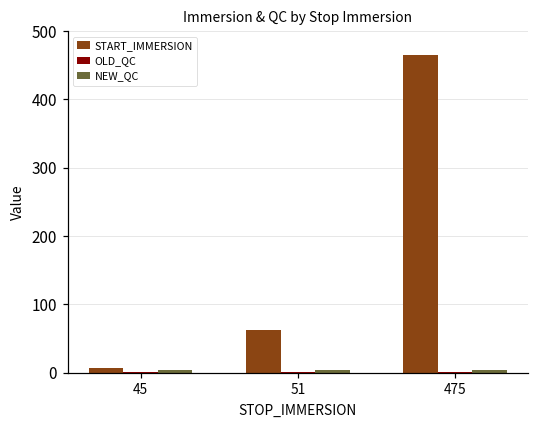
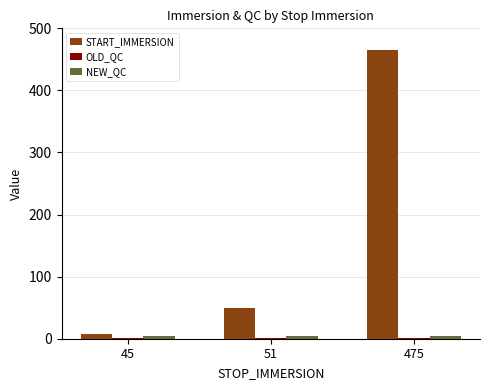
START_IMMERSION, 51: 60 -> 50
